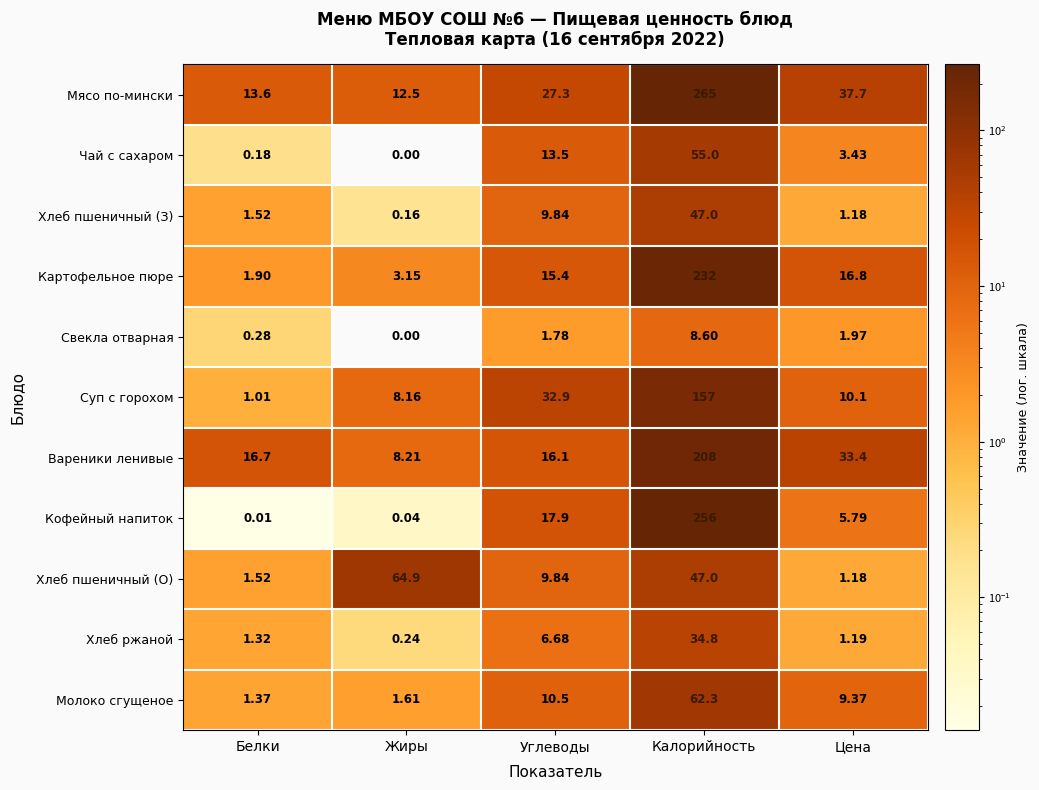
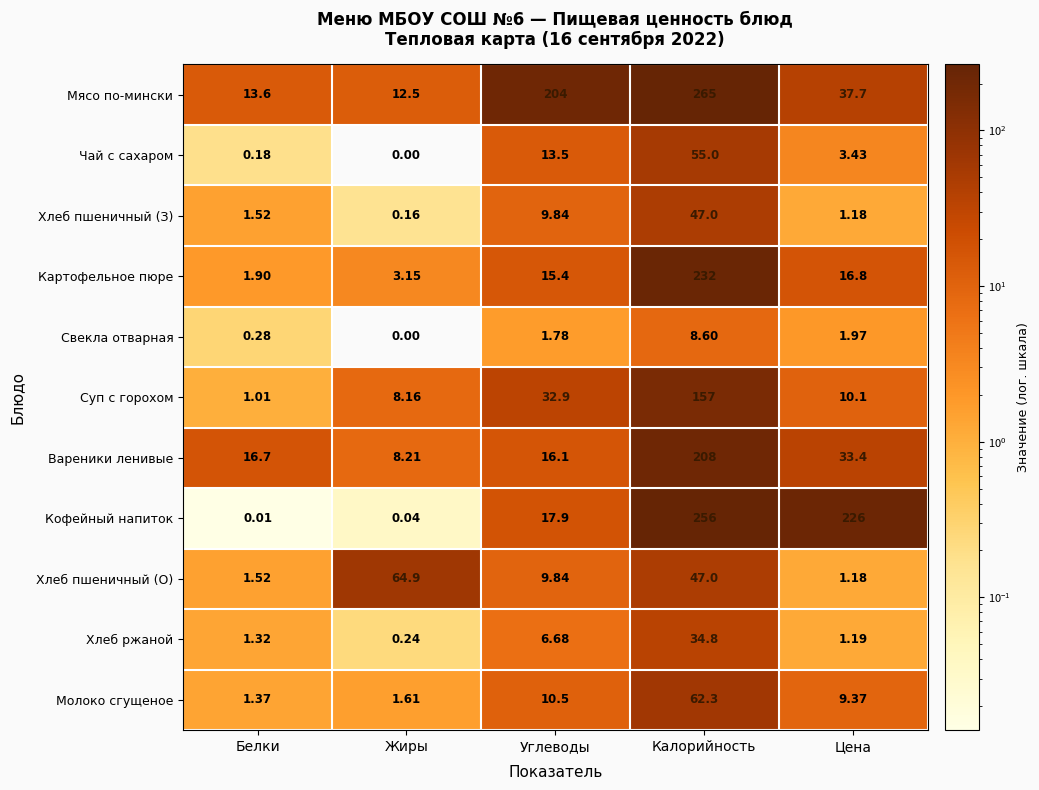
Мясо по-мински, Углеводы: 27.3 -> 204
Кофейный напиток, Цена: 5.79 -> 226
